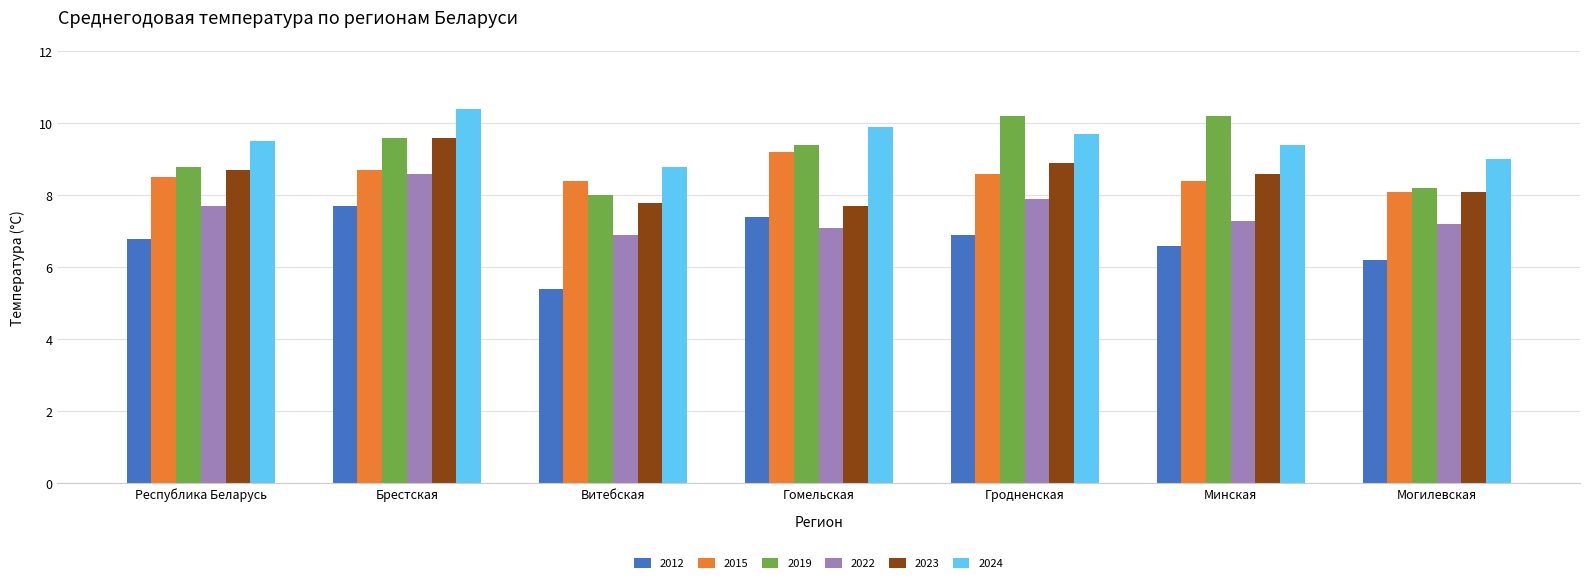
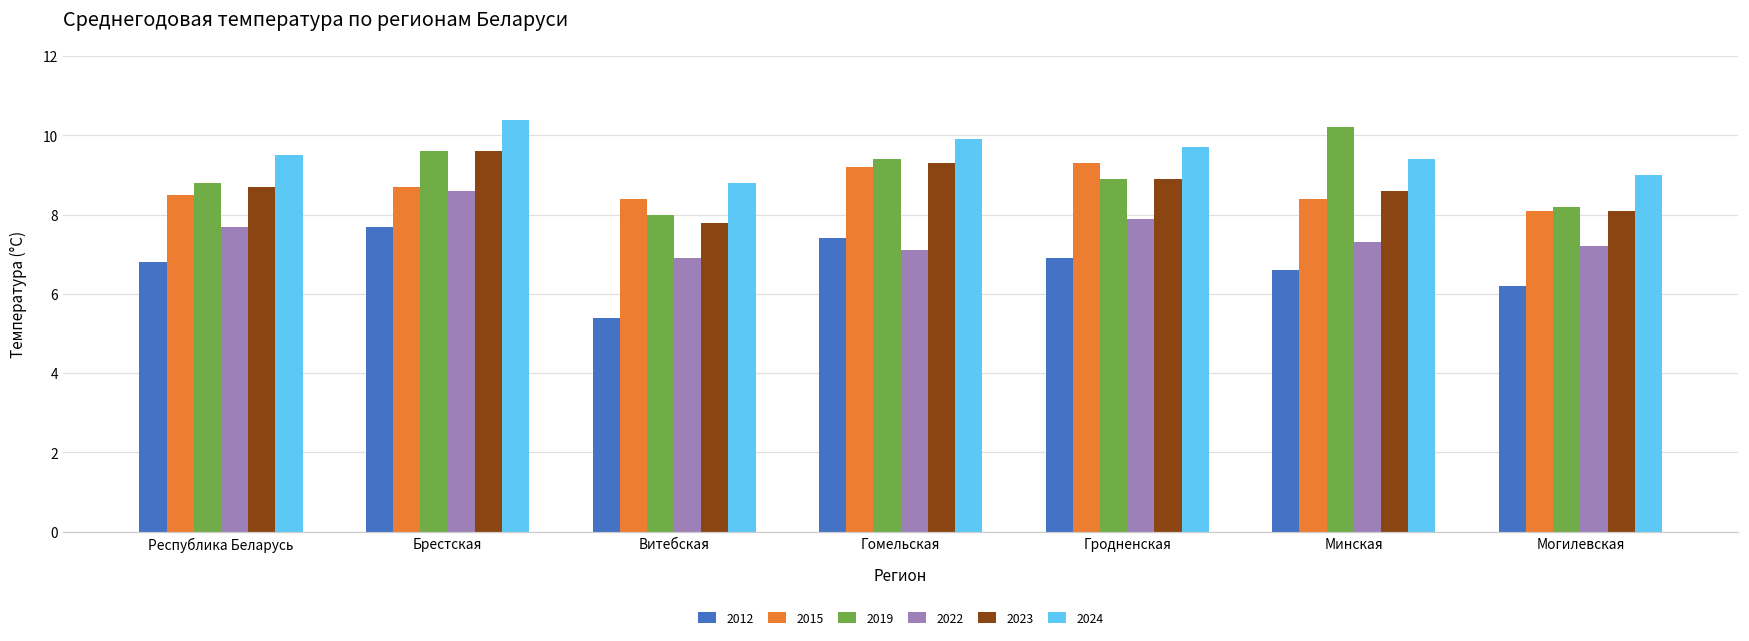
2023, Гомельская: 7.7 -> 9.3
2015, Гродненская: 8.6 -> 9.3
2019, Гродненская: 10.2 -> 8.9
